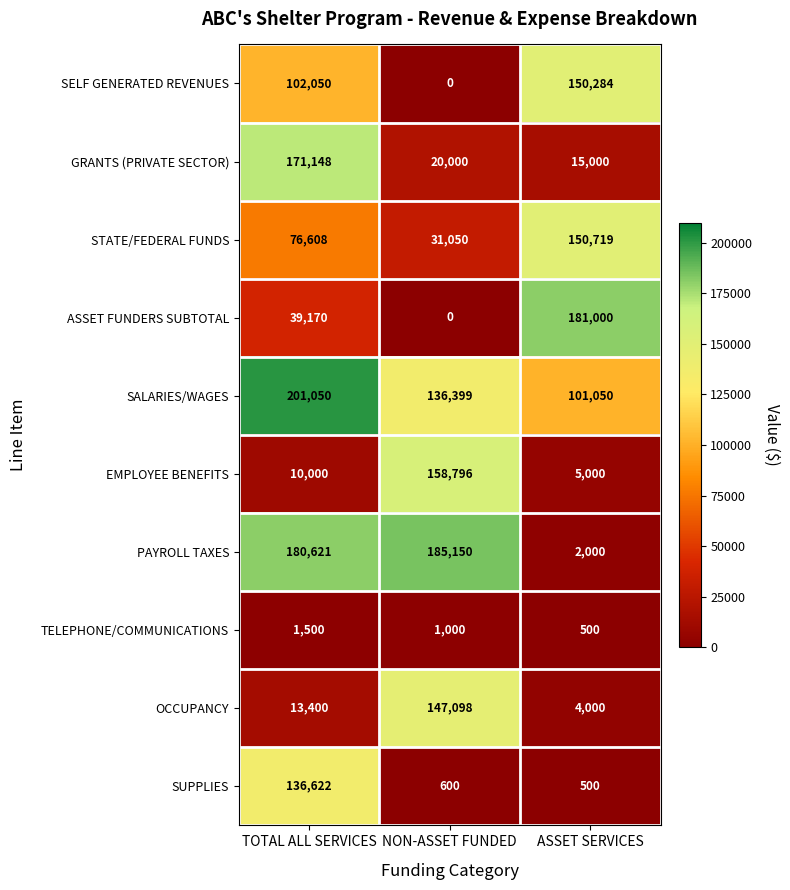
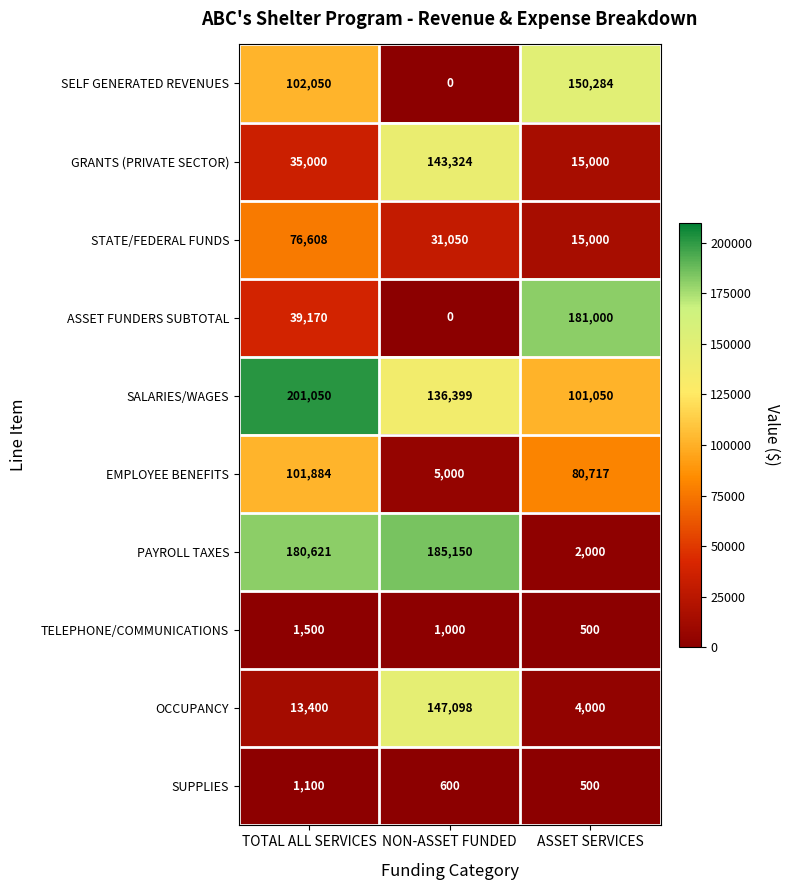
GRANTS (PRIVATE SECTOR), TOTAL ALL SERVICES: 171,148 -> 35,000
GRANTS (PRIVATE SECTOR), NON-ASSET FUNDED: 20,000 -> 143,324
STATE/FEDERAL FUNDS, ASSET SERVICES: 150,719 -> 15,000
EMPLOYEE BENEFITS, TOTAL ALL SERVICES: 10,000 -> 101,884
EMPLOYEE BENEFITS, NON-ASSET FUNDED: 158,796 -> 5,000
EMPLOYEE BENEFITS, ASSET SERVICES: 5,000 -> 80,717
SUPPLIES, TOTAL ALL SERVICES: 136,622 -> 1,100
